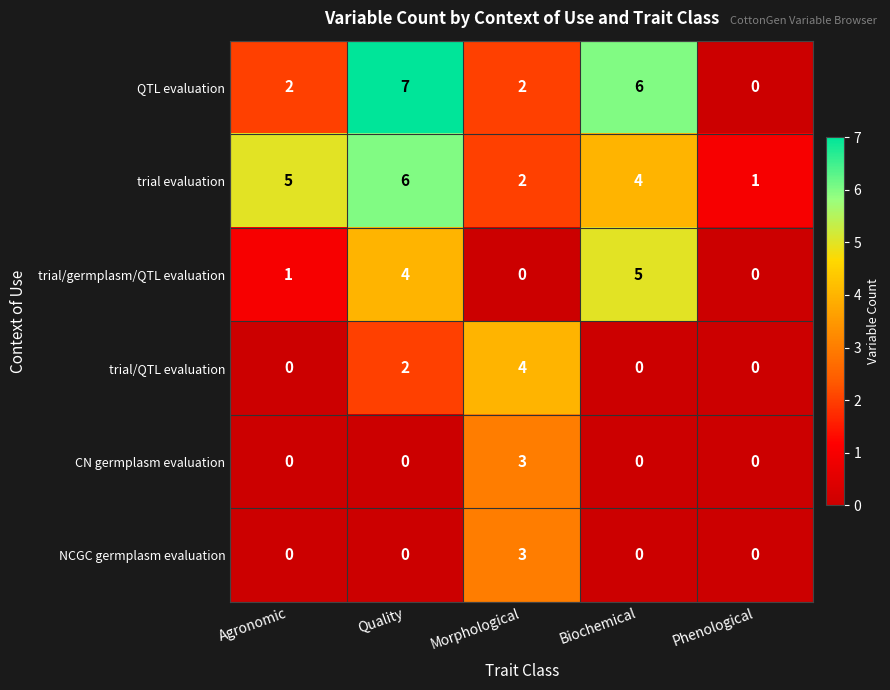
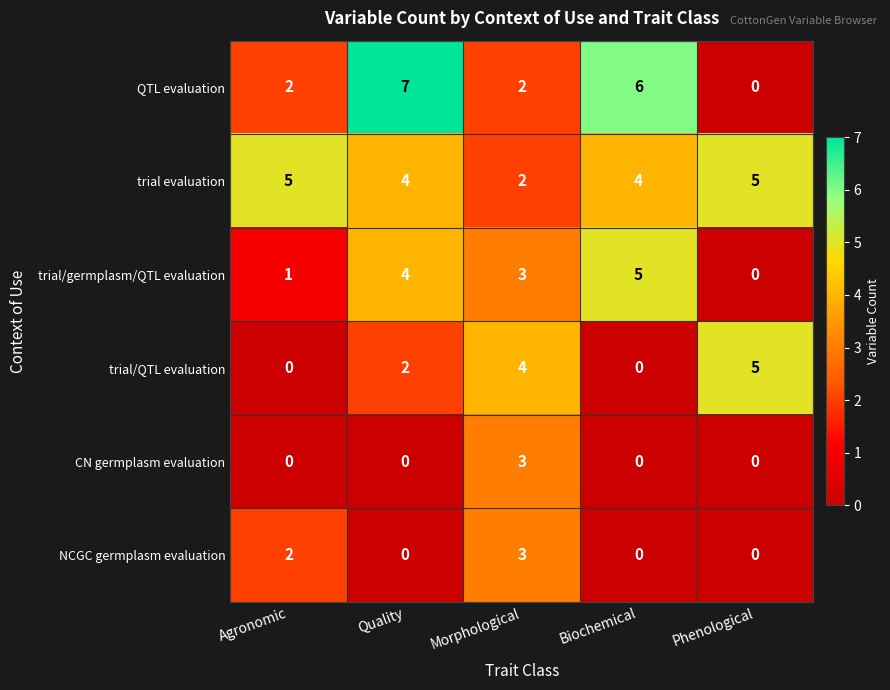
trial evaluation, Quality: 6 -> 4
trial evaluation, Phenological: 1 -> 5
trial/germplasm/QTL evaluation, Morphological: 0 -> 3
trial/QTL evaluation, Phenological: 0 -> 5
NCGC germplasm evaluation, Agronomic: 0 -> 2
